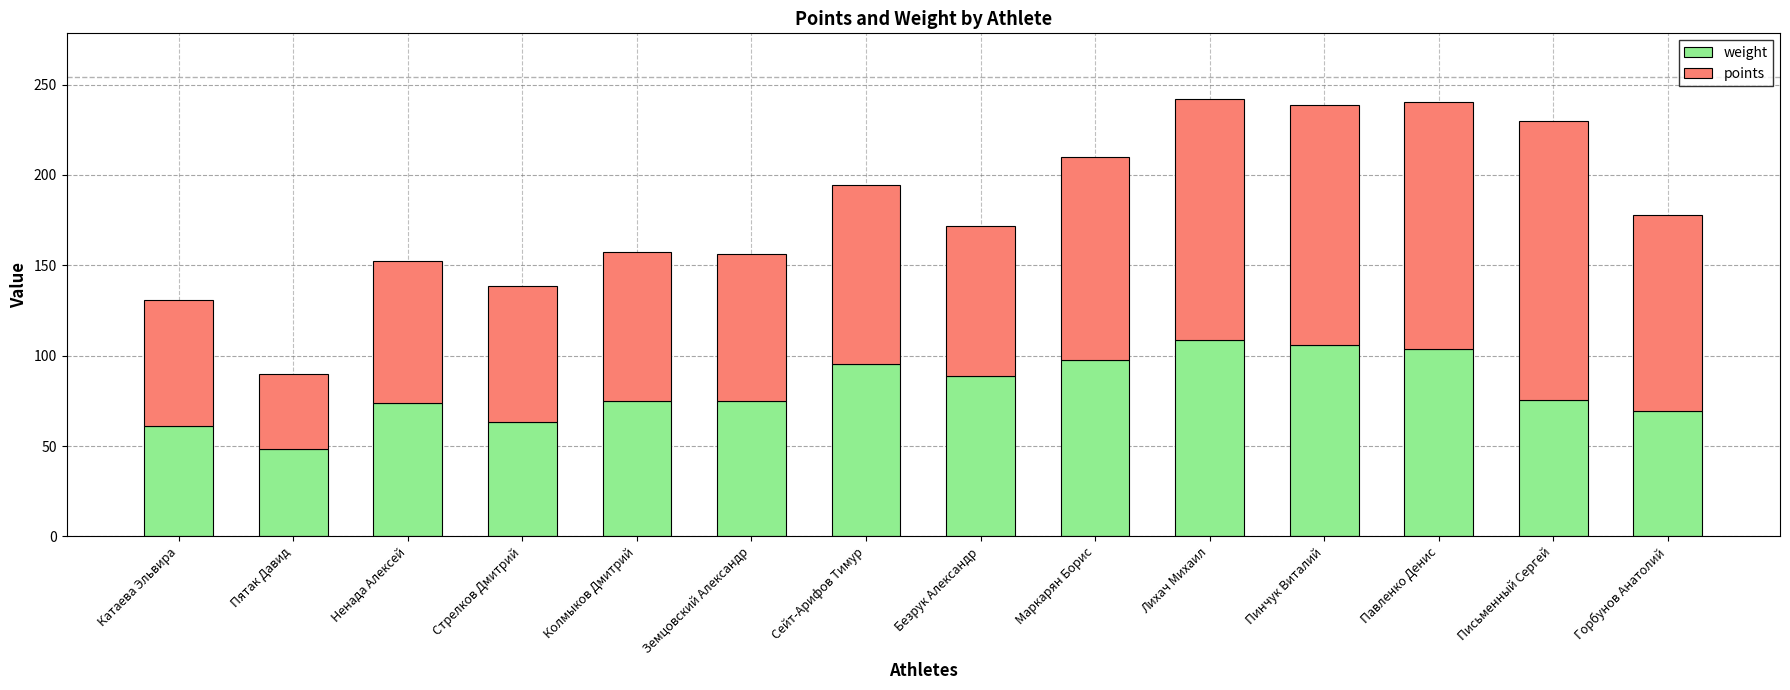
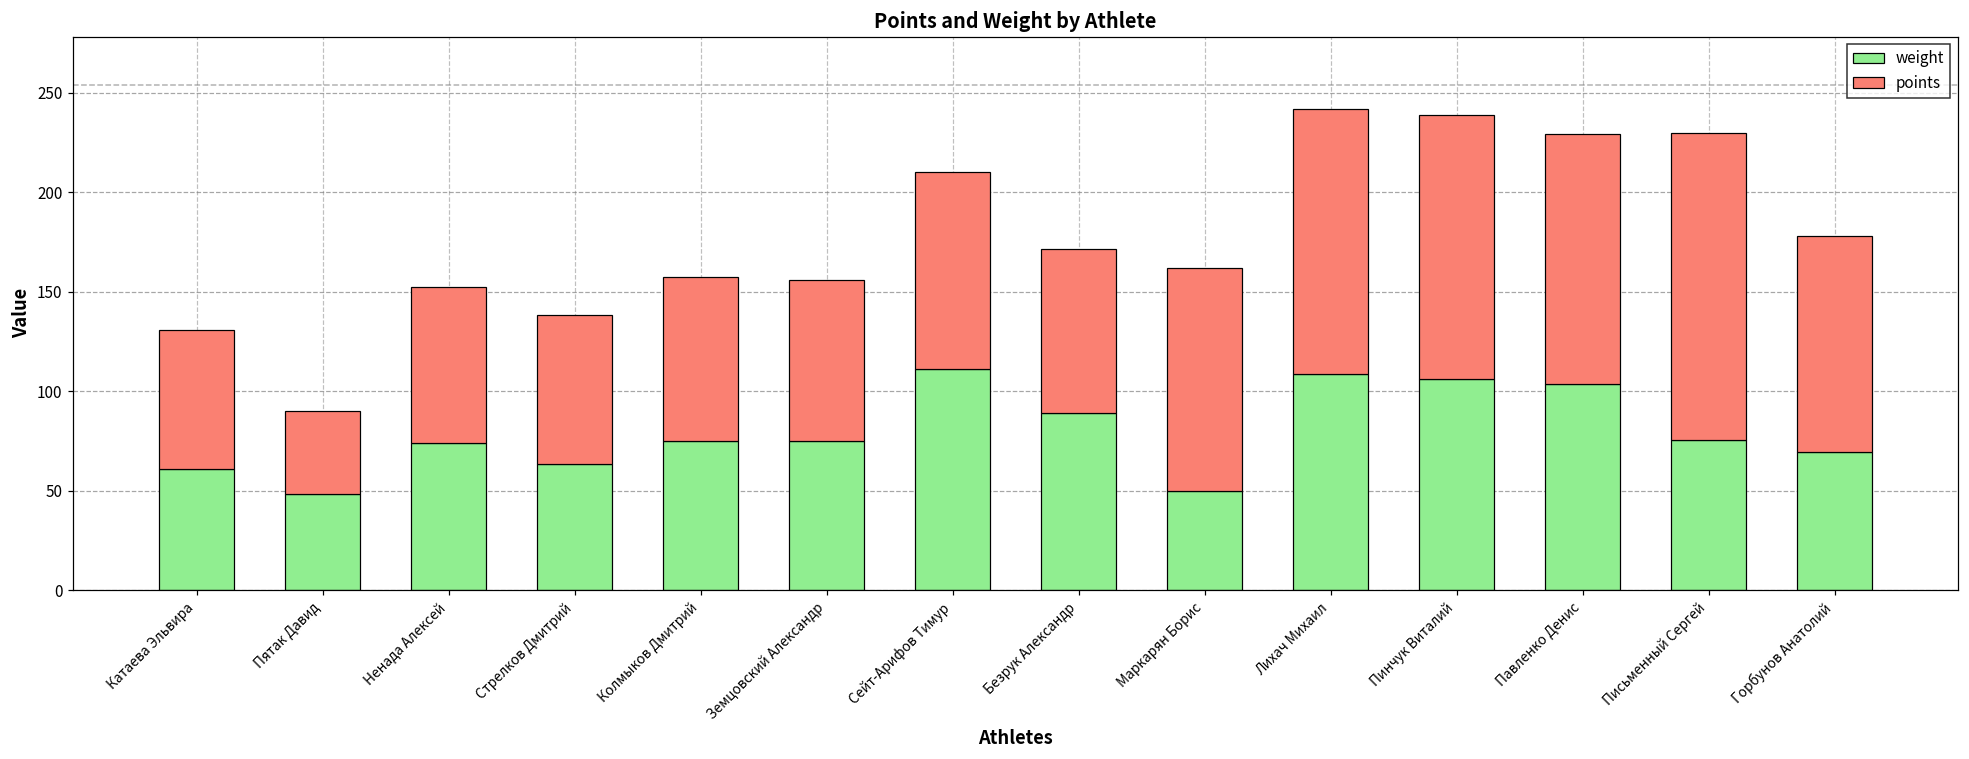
weight, Сейт-Арифов Тимур: 95 -> 111
weight, Маркарян Борис: 98 -> 50
points, Павленко Денис: 136 -> 126
